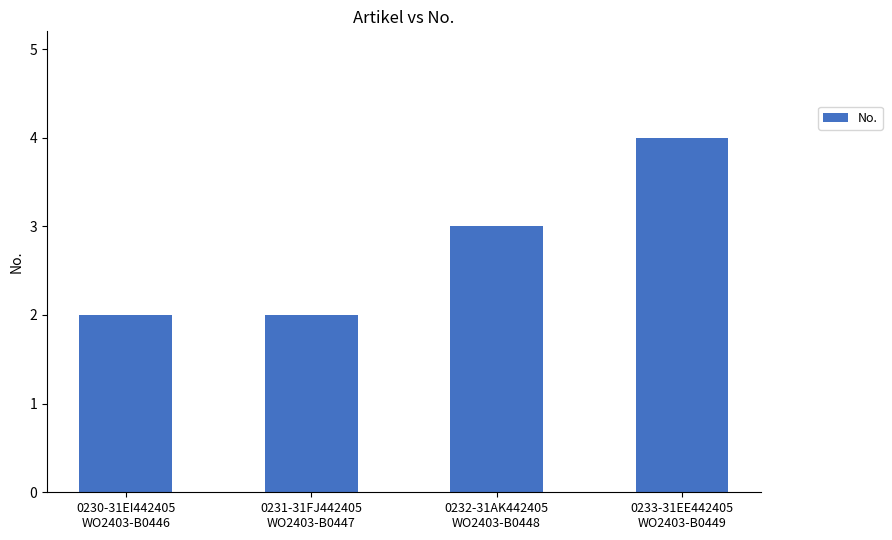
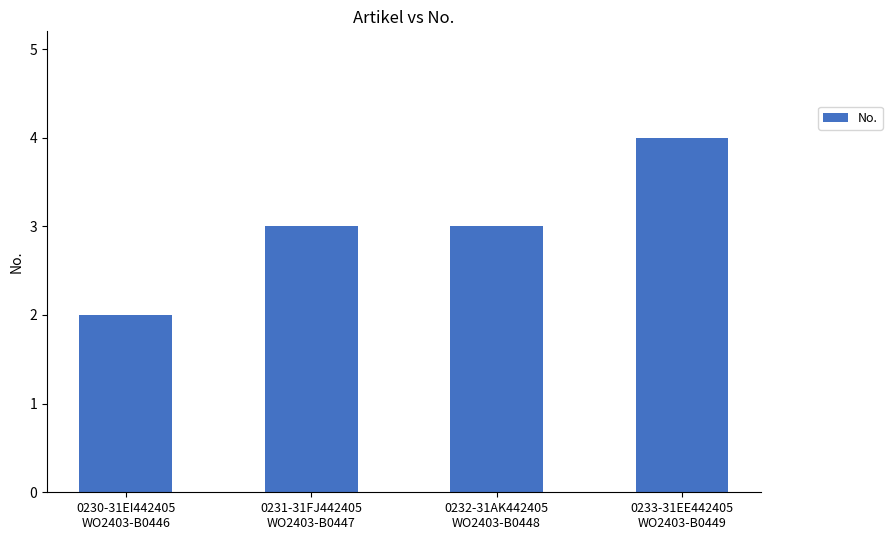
0231-31FJ442405 WO2403-B0447: 2 -> 3
